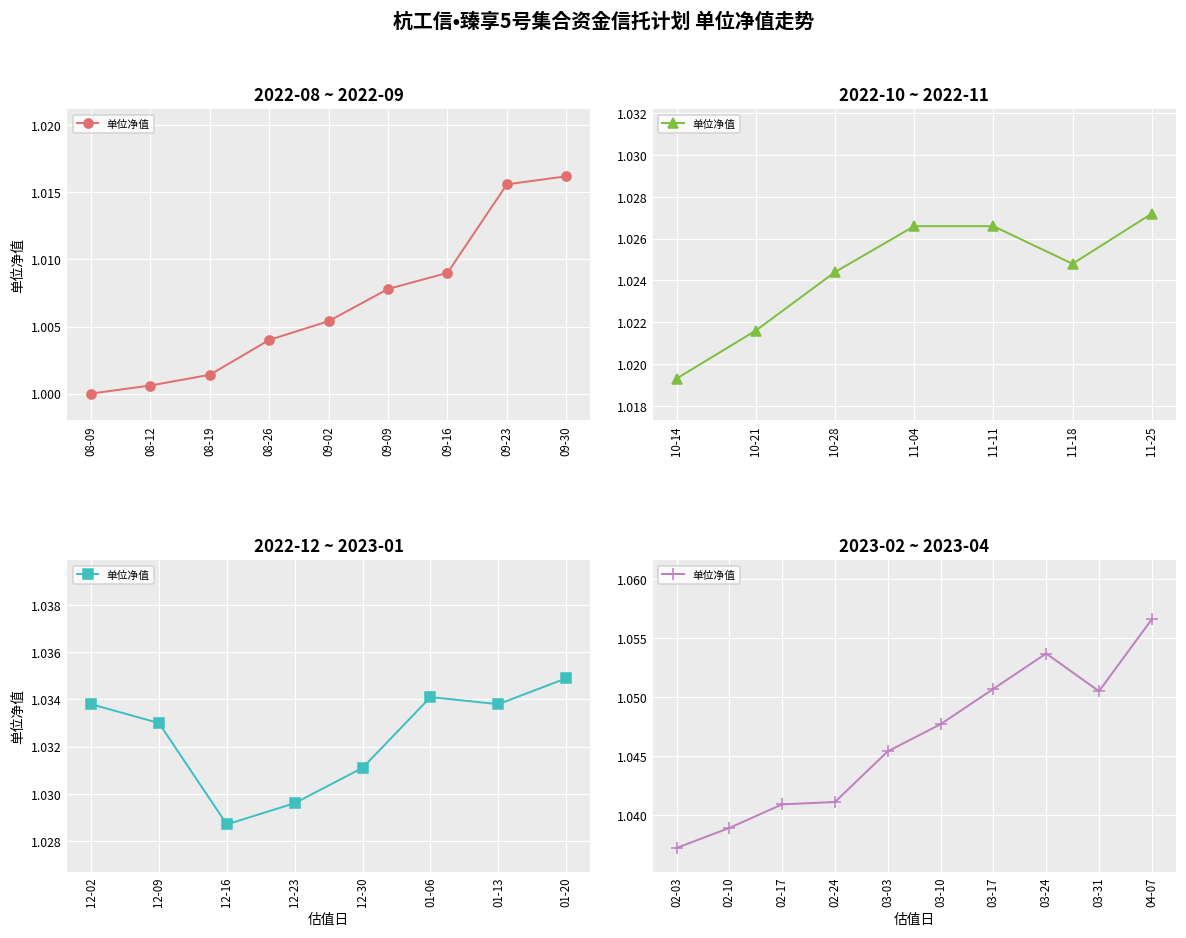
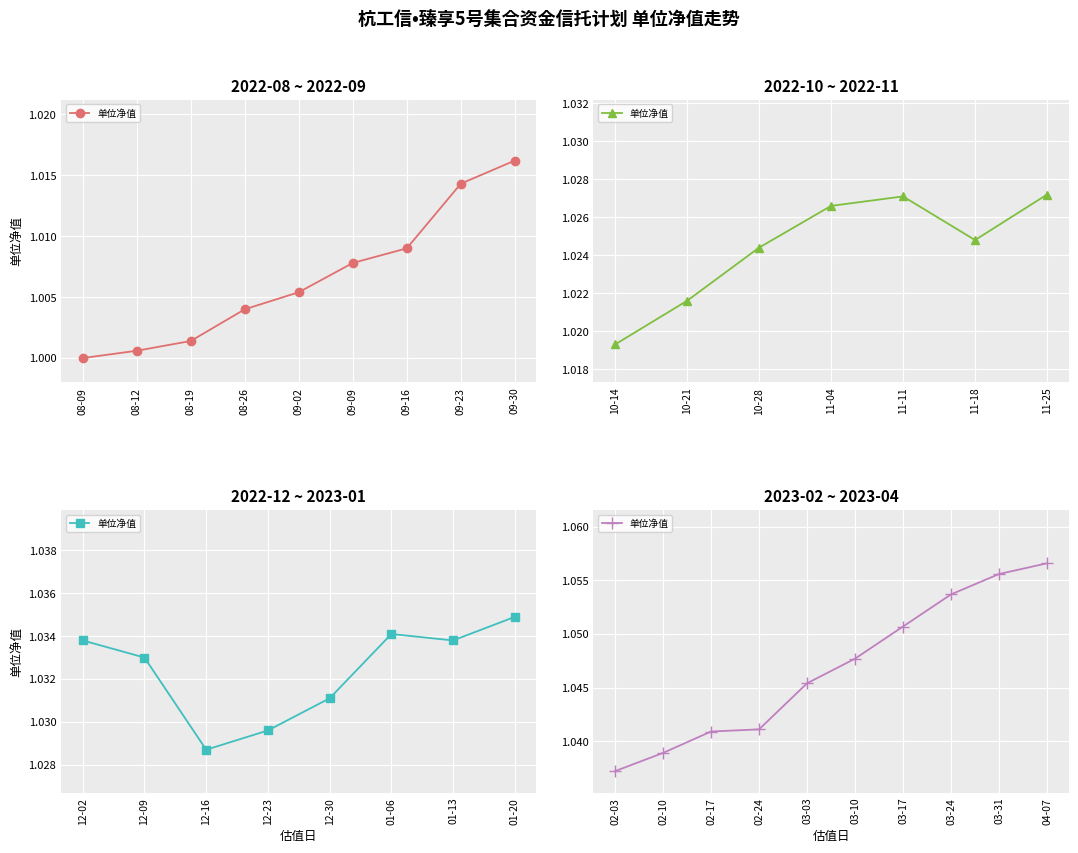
2022-08 ~ 2022-09, 09-23: 1.0156 -> 1.0143
2022-10 ~ 2022-11, 11-11: 1.0266 -> 1.0271
2023-02 ~ 2023-04, 03-31: 1.0505 -> 1.0556
